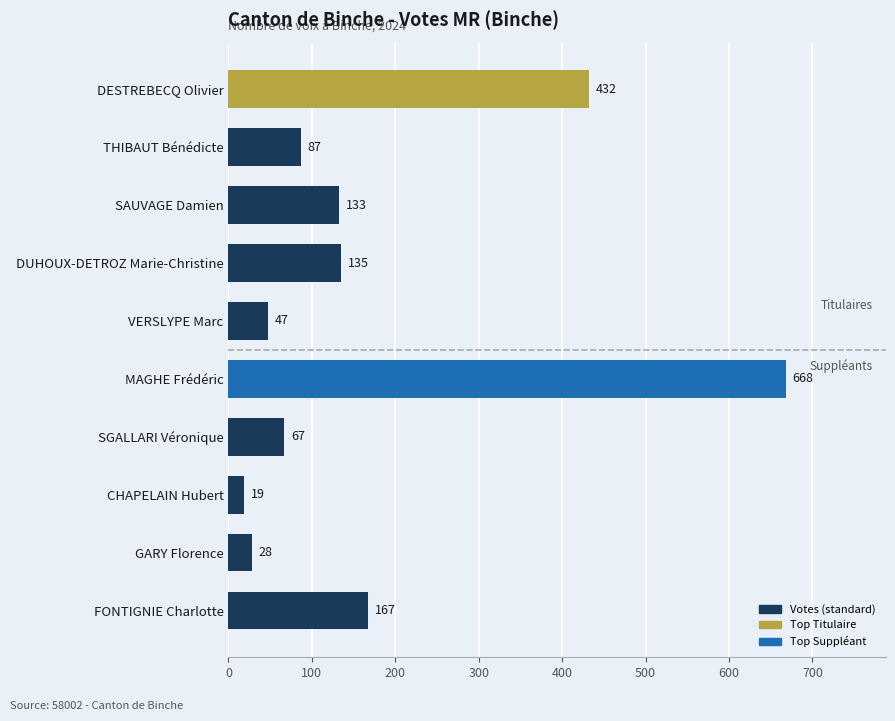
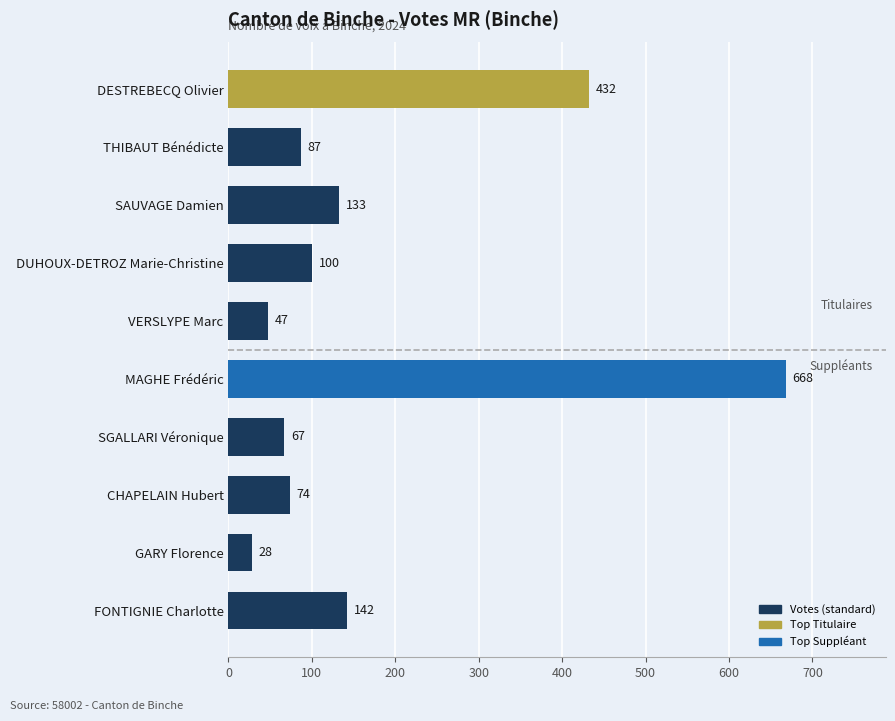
DUHOUX-DETROZ Marie-Christine: 135 -> 100
CHAPELAIN Hubert: 19 -> 74
FONTIGNIE Charlotte: 167 -> 142
